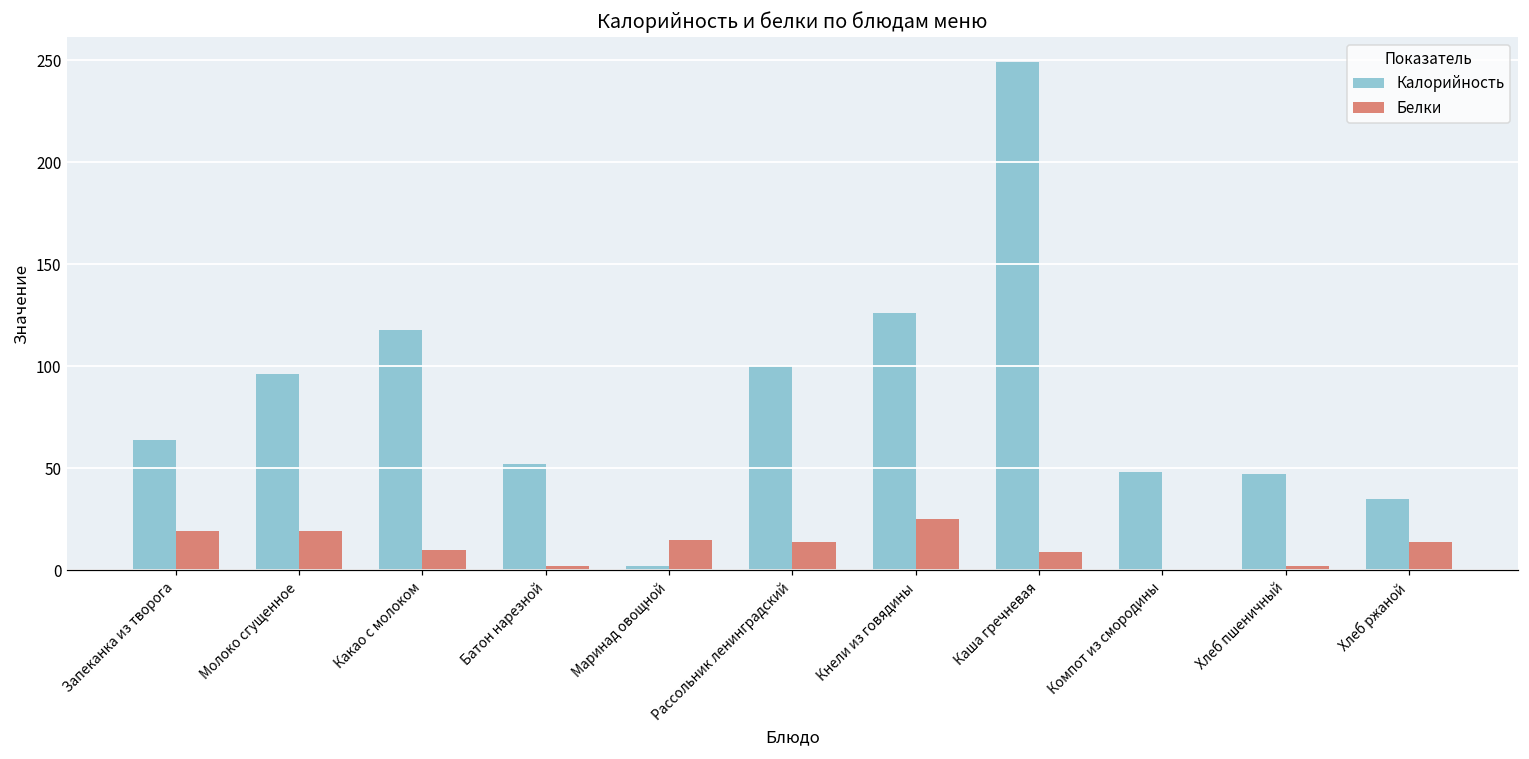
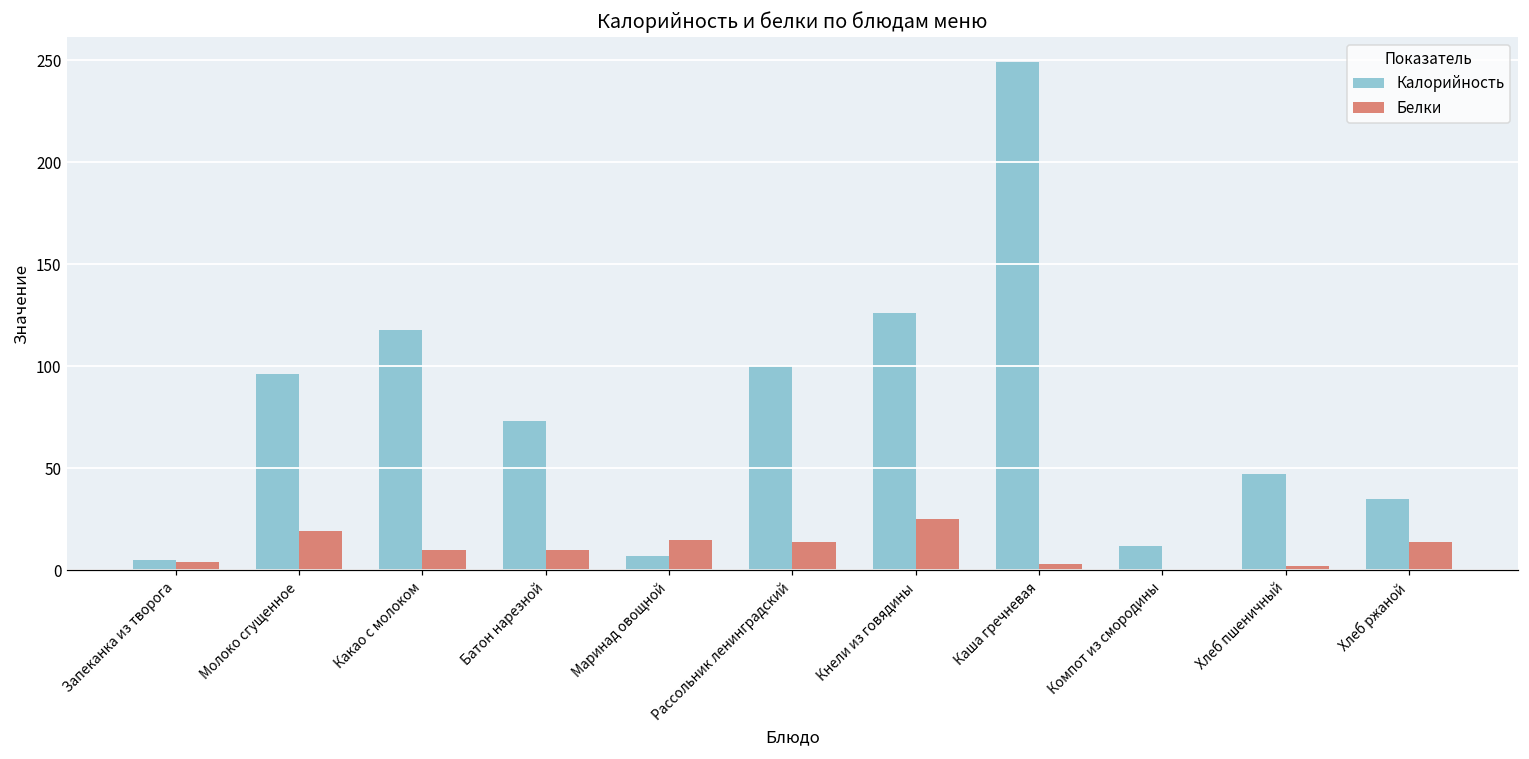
Калорийность, Запеканка из творога: 64 -> 5
Белки, Запеканка из творога: 19 -> 4
Калорийность, Батон нарезной: 52 -> 73
Белки, Батон нарезной: 2 -> 10
Калорийность, Маринад овощной: 2 -> 7
Белки, Каша гречневая: 9 -> 3
Калорийность, Компот из смородины: 48 -> 12
